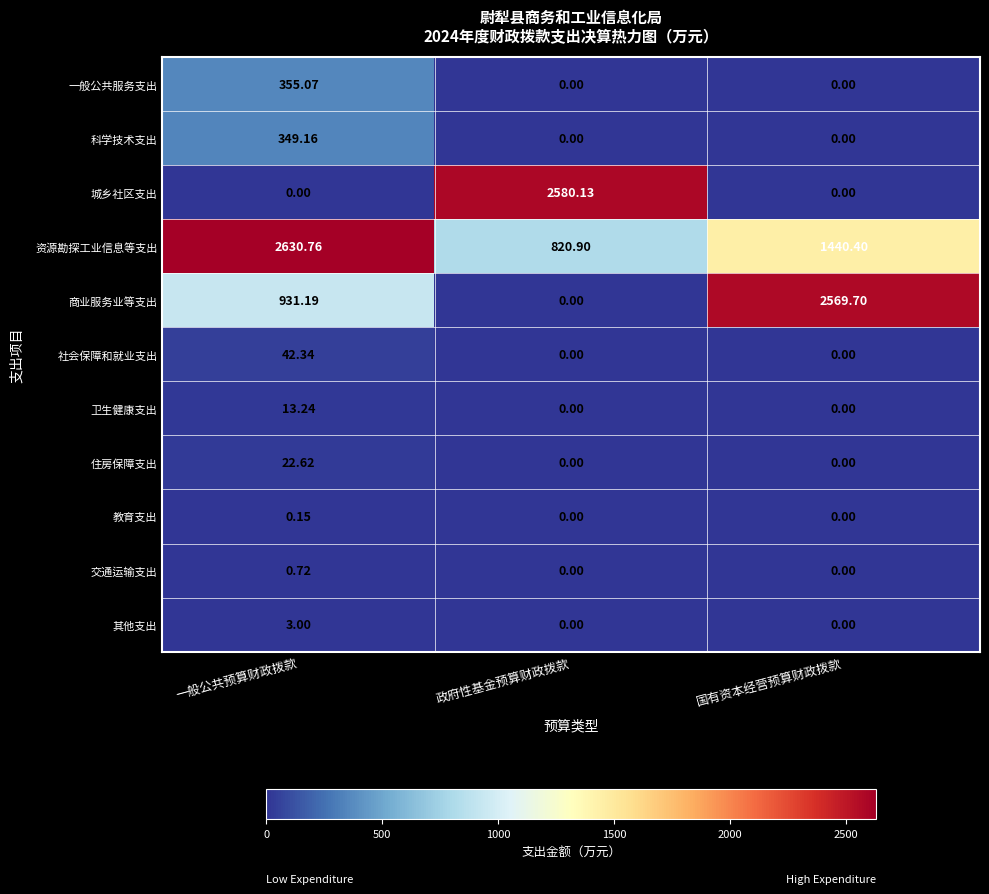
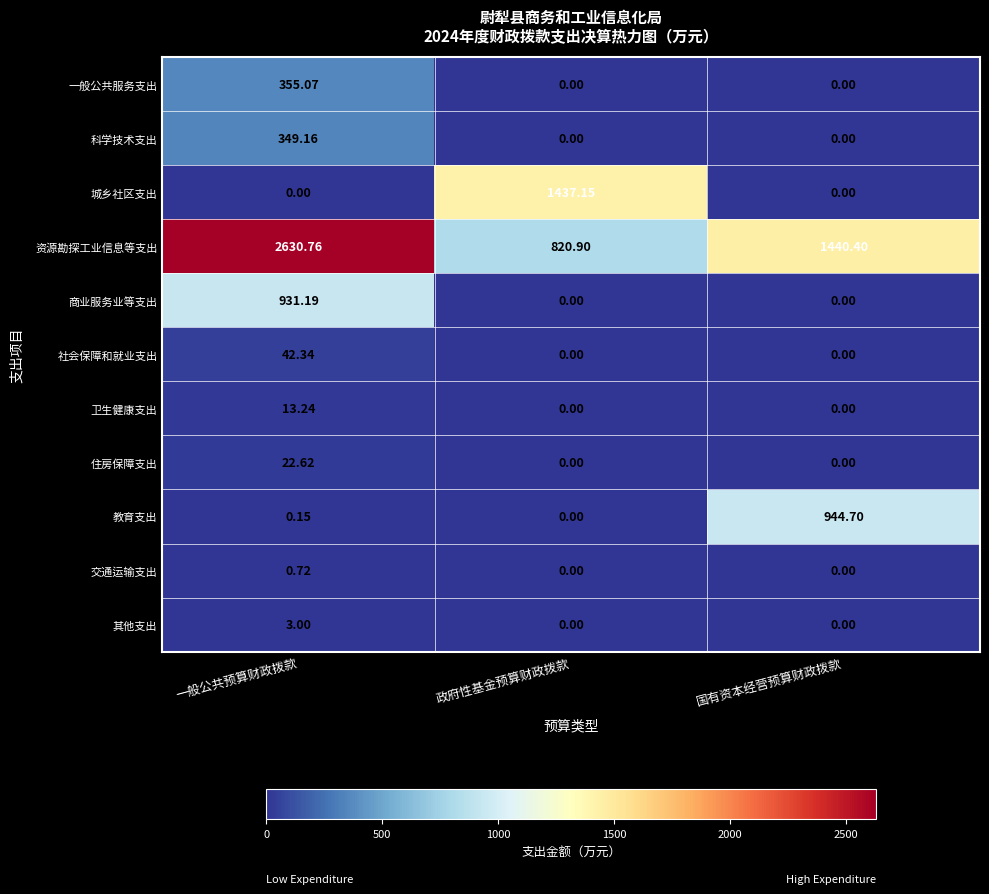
城乡社区支出, 政府性基金预算财政拨款: 2580.13 -> 1437.15
商业服务业等支出, 国有资本经营预算财政拨款: 2569.70 -> 0.00
教育支出, 国有资本经营预算财政拨款: 0.00 -> 944.70
